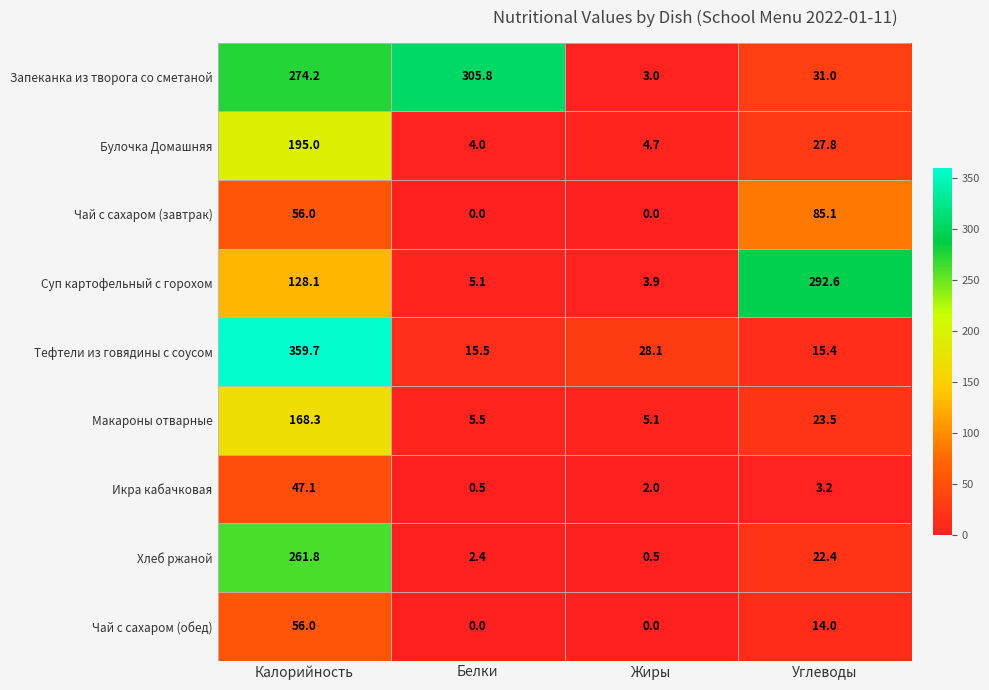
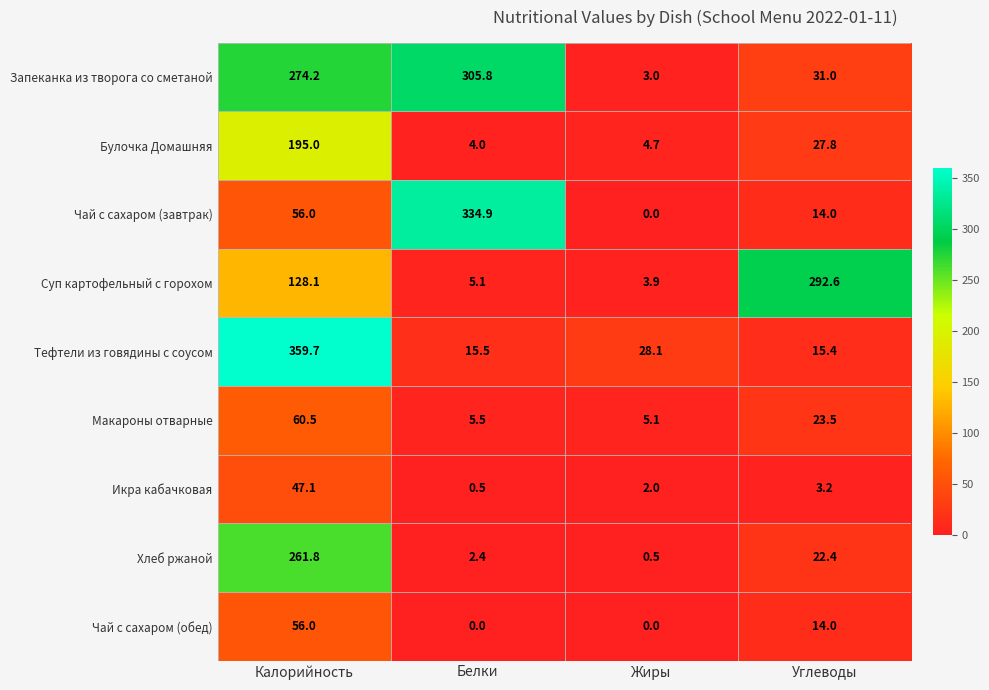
Чай с сахаром (завтрак), Белки: 0.0 -> 334.9
Чай с сахаром (завтрак), Углеводы: 85.1 -> 14.0
Макароны отварные, Калорийность: 168.3 -> 60.5
